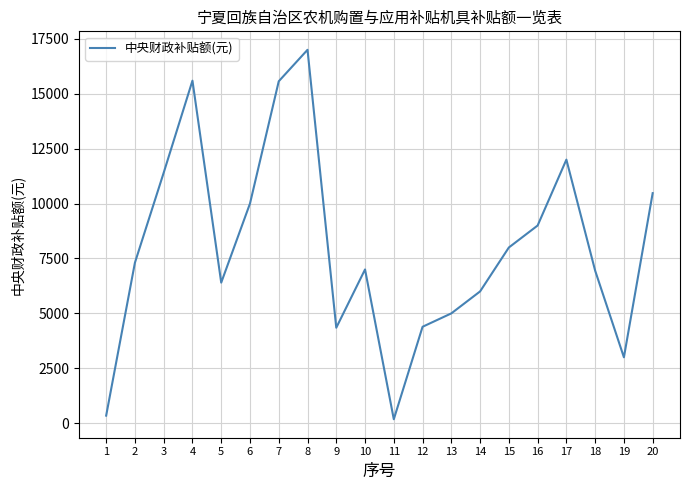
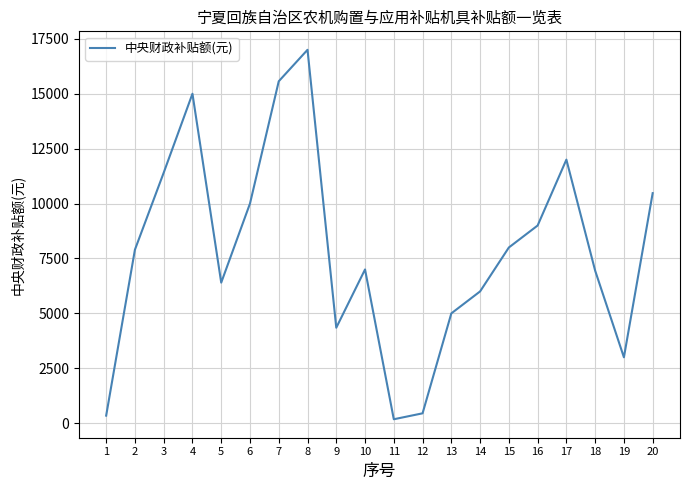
2: 7300 -> 7900
4: 15600 -> 15000
12: 4400 -> 500
